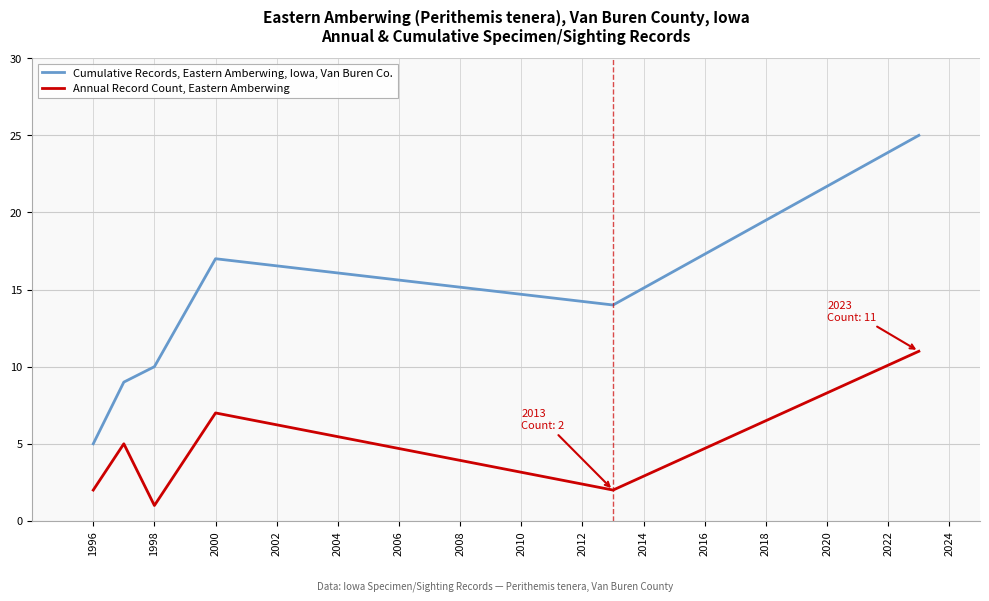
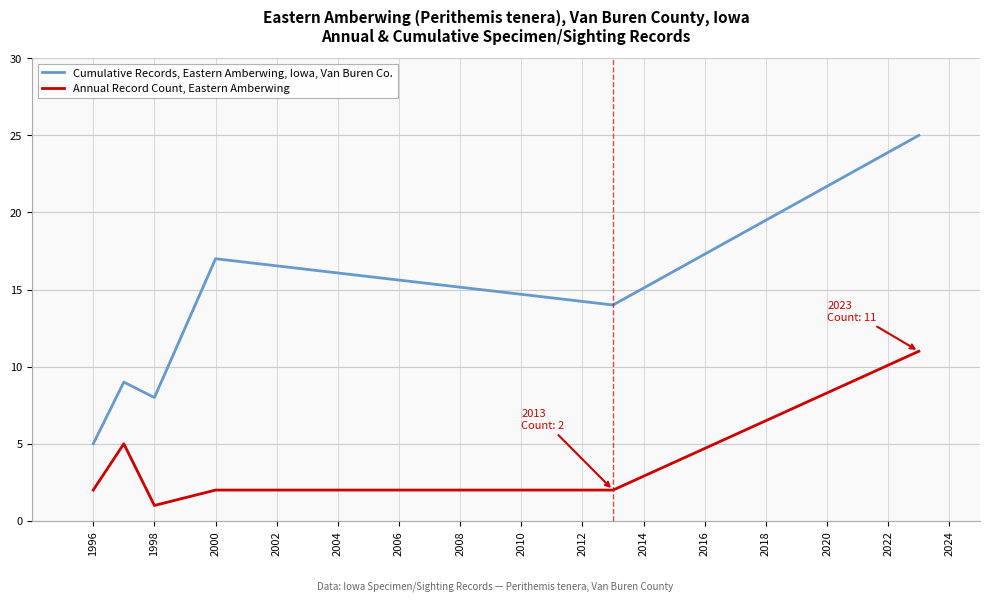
Cumulative Records, Eastern Amberwing, Iowa, Van Buren Co., 1998: 10 -> 8
Annual Record Count, Eastern Amberwing, 2000: 7 -> 2
